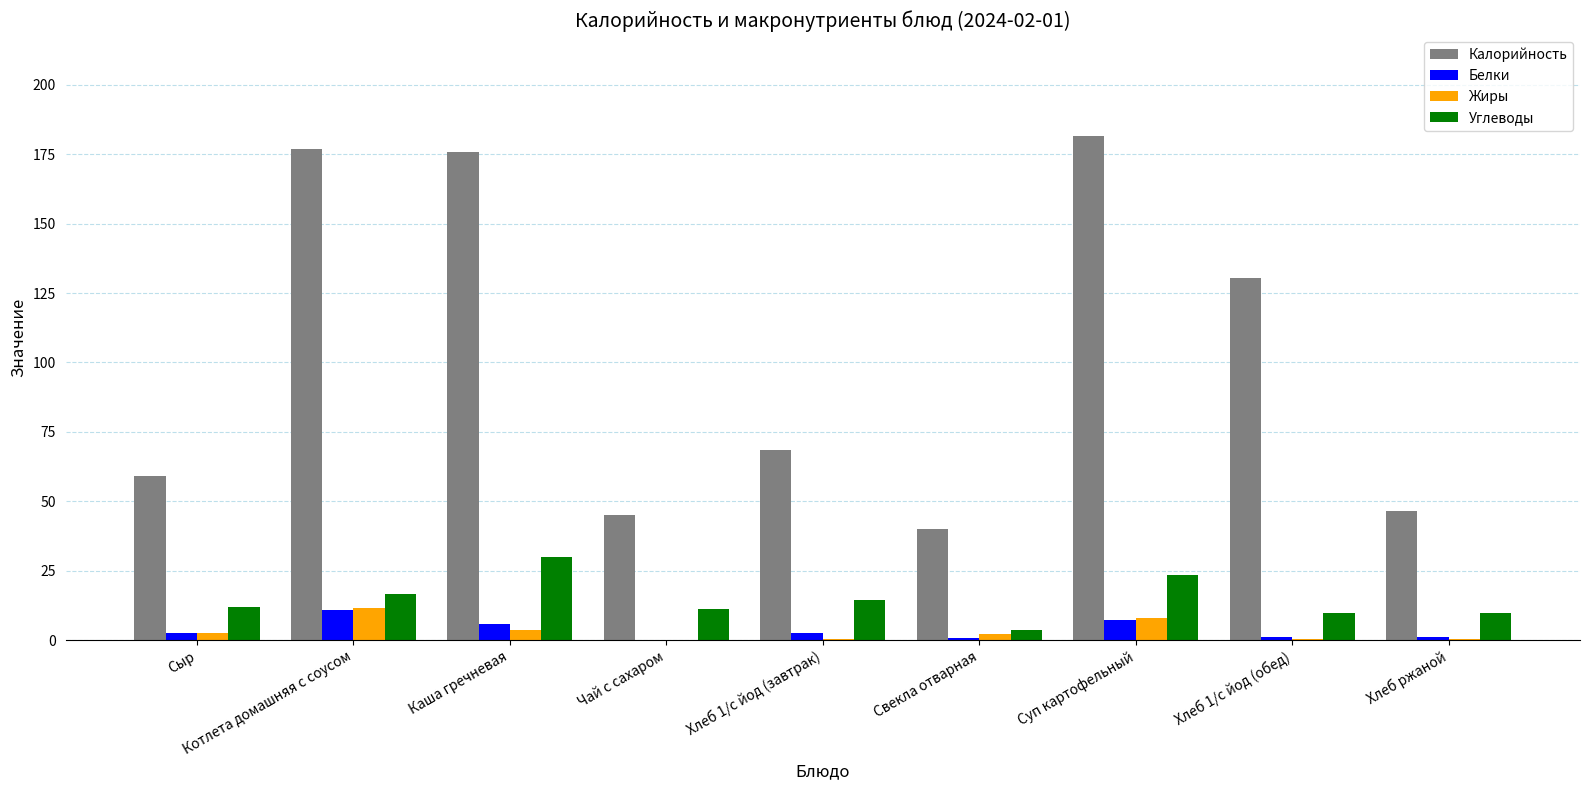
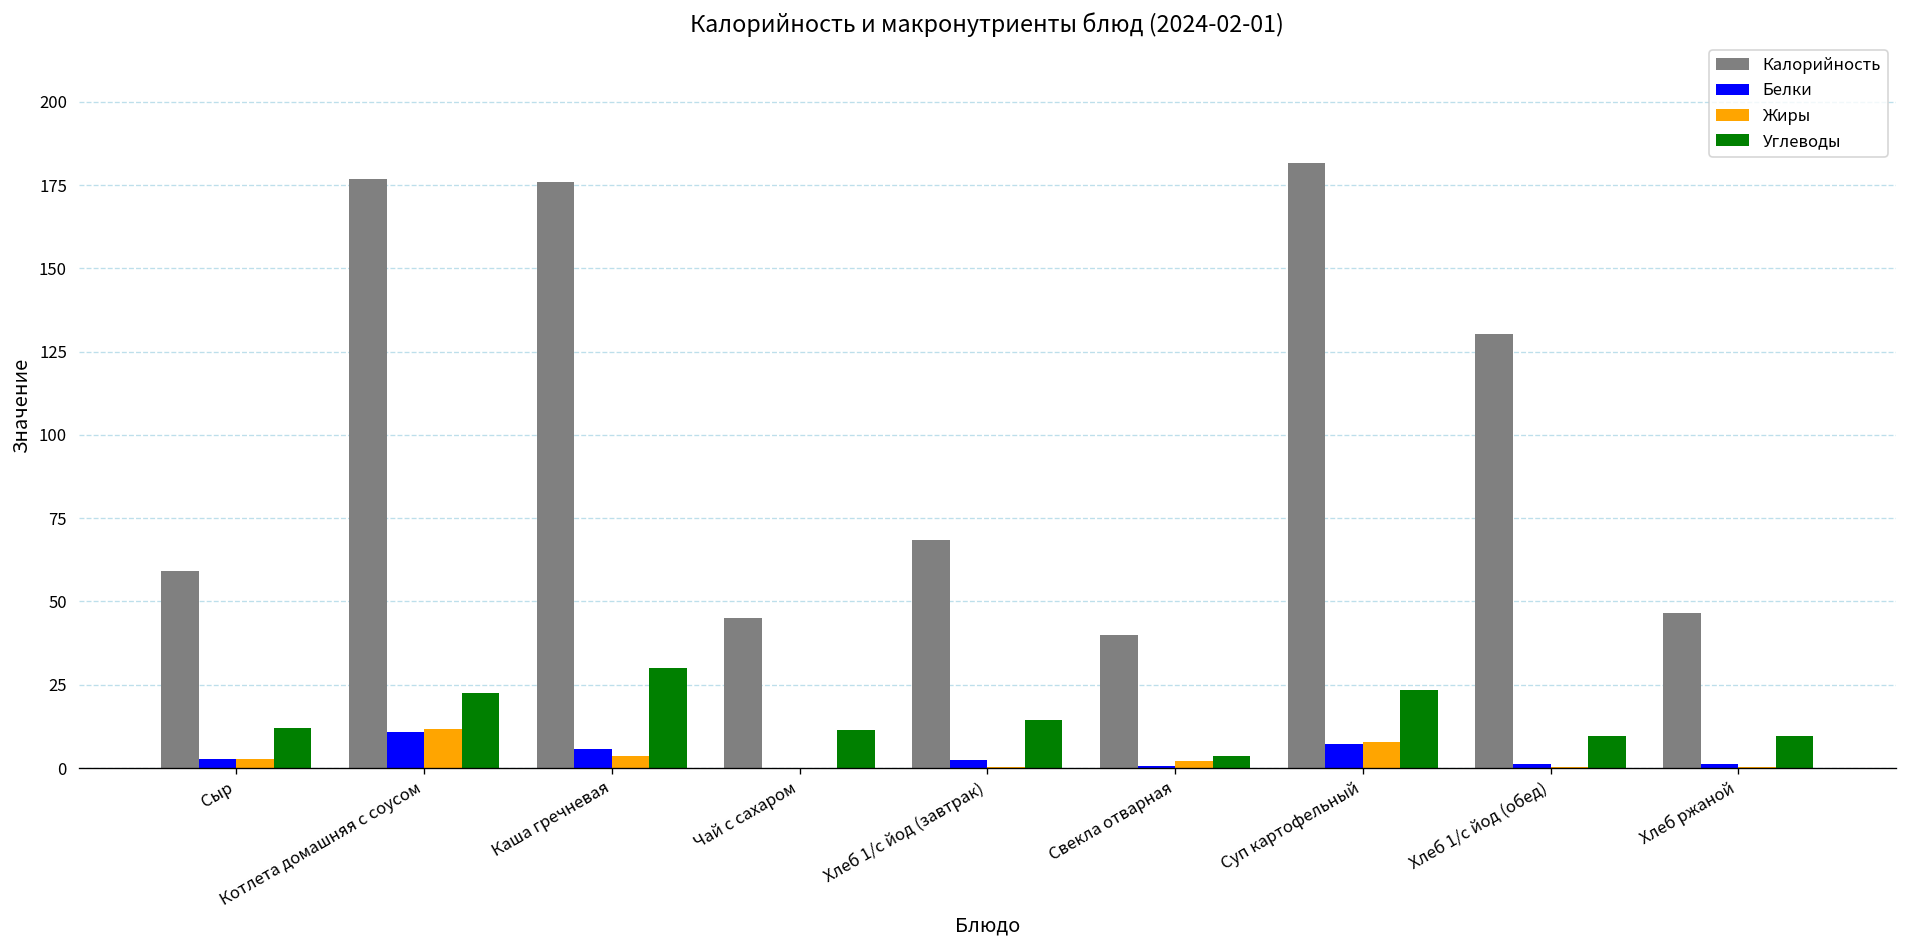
Углеводы, Котлета домашняя с соусом: 17 -> 23
